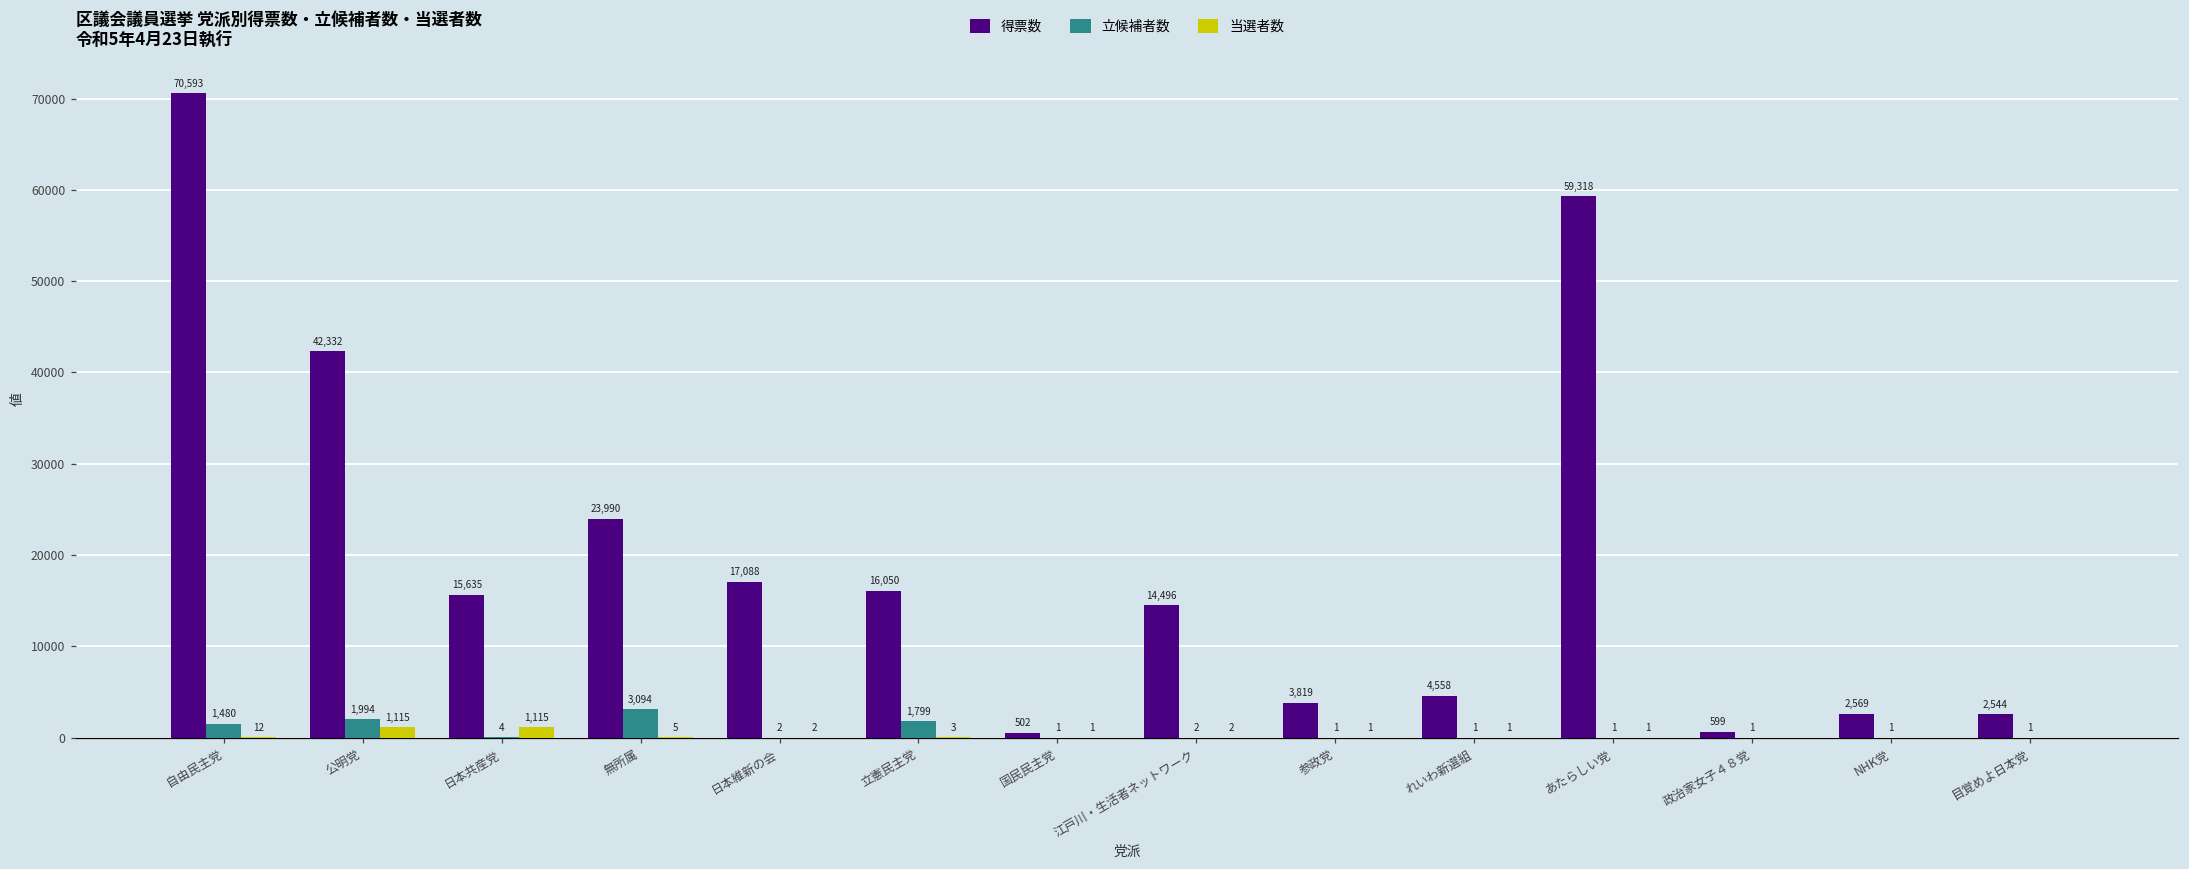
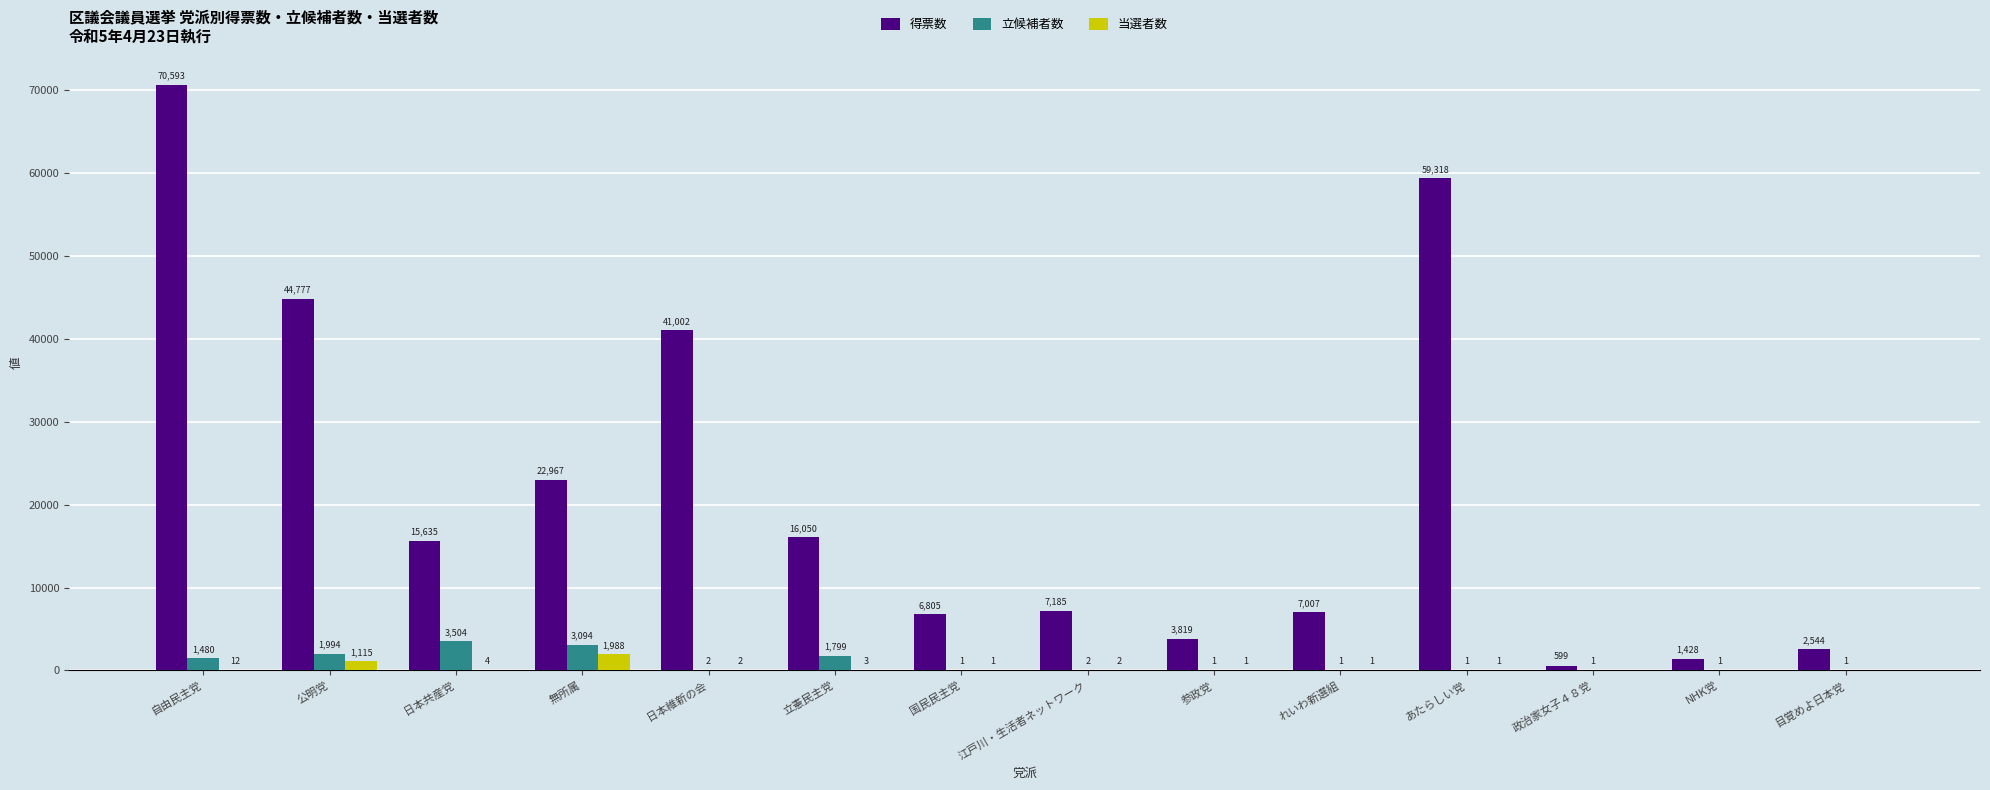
得票数, 公明党: 42,332 -> 44,777
立候補者数, 日本共産党: 4 -> 3,504
当選者数, 日本共産党: 1,115 -> 4
得票数, 無所属: 23,990 -> 22,967
当選者数, 無所属: 5 -> 1,988
得票数, 日本維新の会: 17,088 -> 41,002
得票数, 国民民主党: 502 -> 6,805
得票数, 江戸川・生活者ネットワーク: 14,496 -> 7,185
得票数, れいわ新選組: 4,558 -> 7,007
得票数, NHK党: 2,569 -> 1,428
